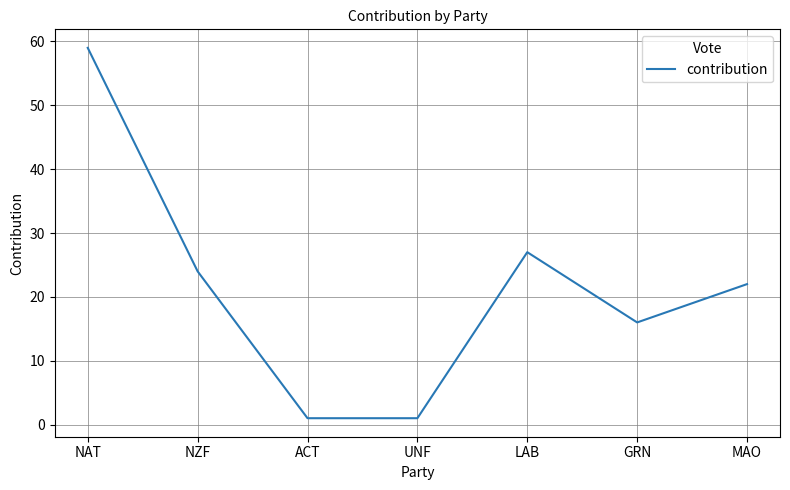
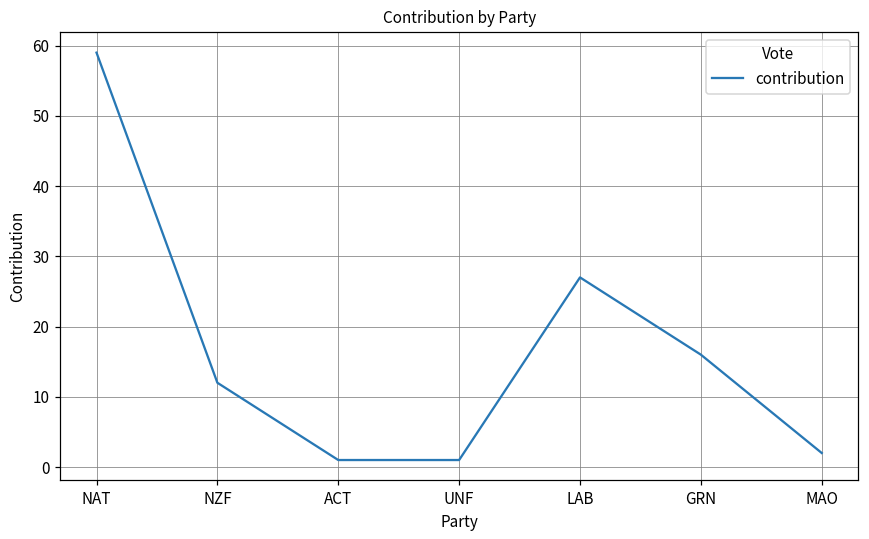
NZF: 24 -> 12
MAO: 22 -> 2
